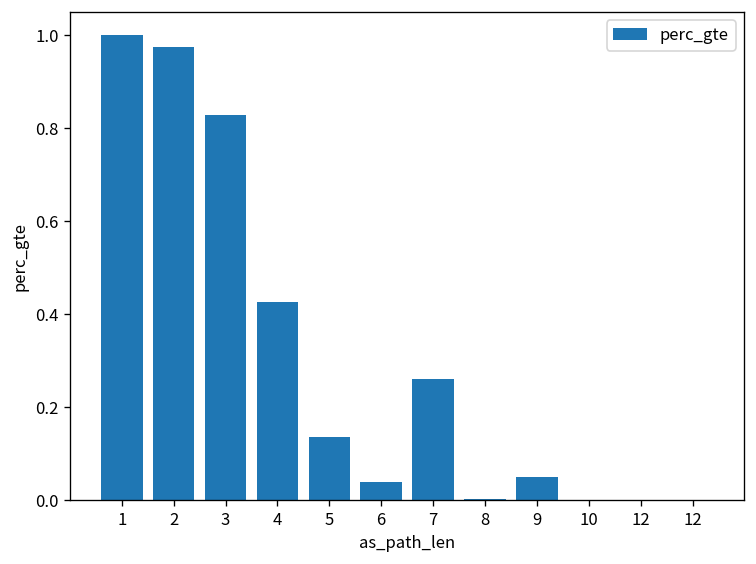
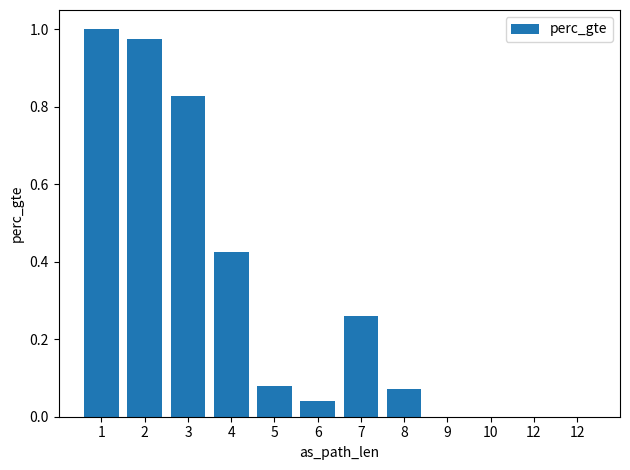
5: 0.14 -> 0.08
8: 0.00 -> 0.07
9: 0.05 -> 0.00
